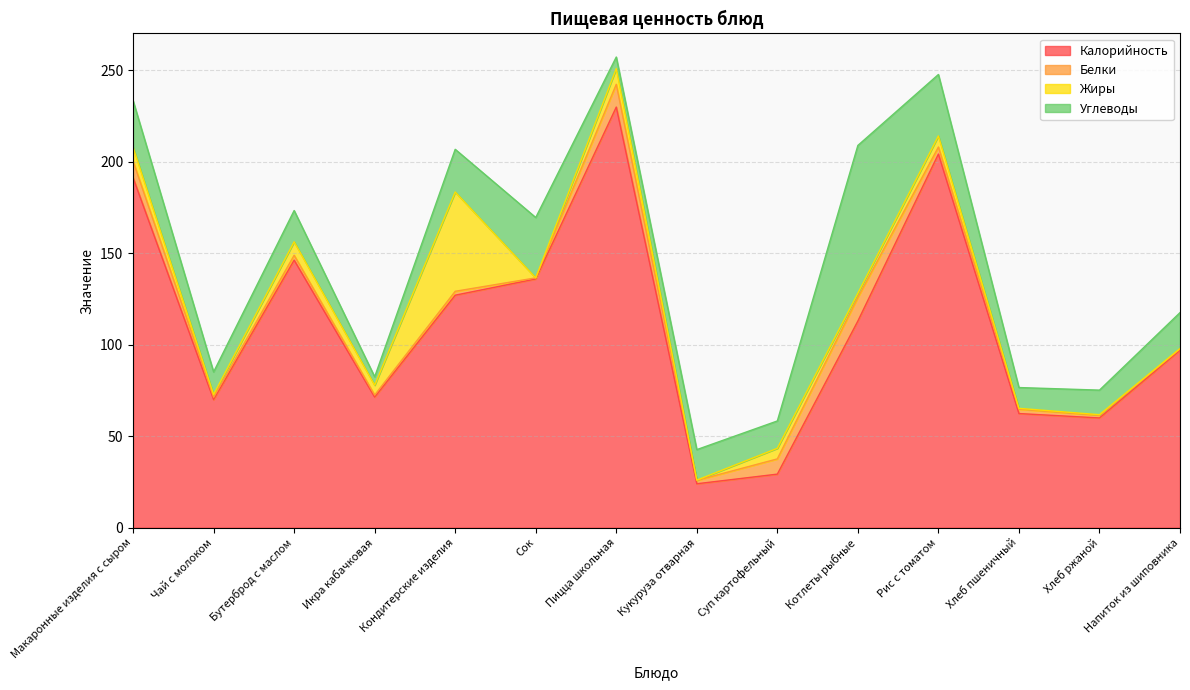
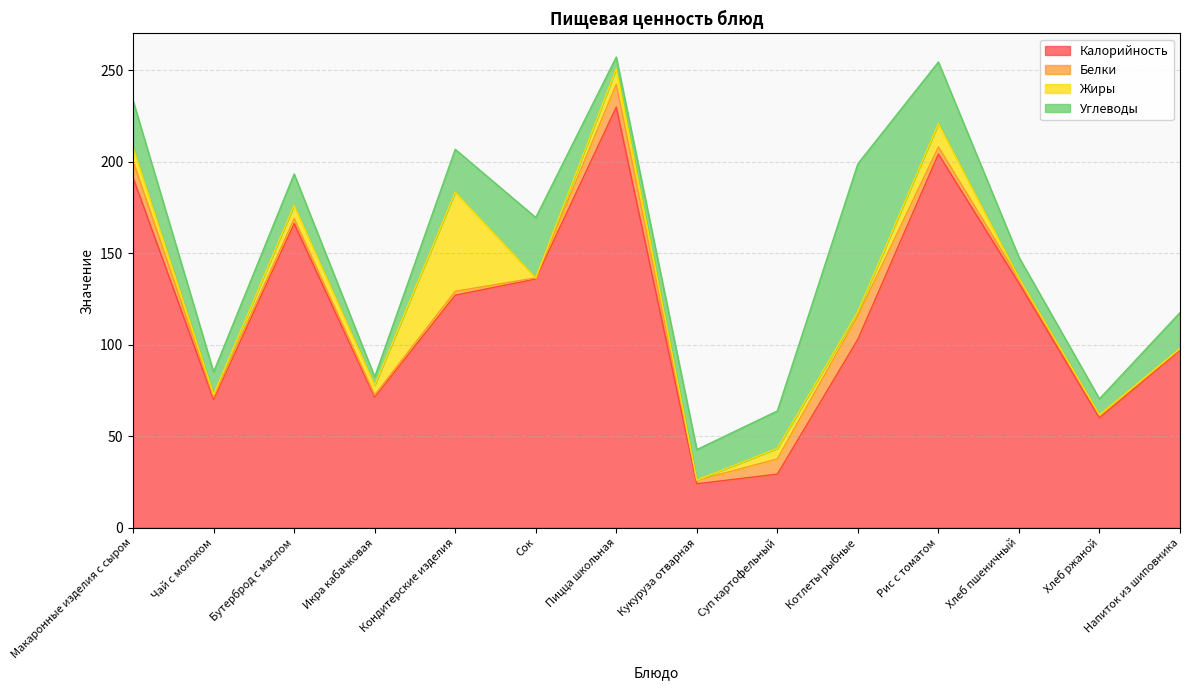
Калорийность, Бутерброд с маслом: 146 -> 166
Углеводы, Суп картофельный: 15 -> 20
Калорийность, Котлеты рыбные: 113 -> 103
Жиры, Рис с томатом: 6 -> 13
Калорийность, Хлеб пшеничный: 62 -> 134
Углеводы, Хлеб ржаной: 13 -> 9
